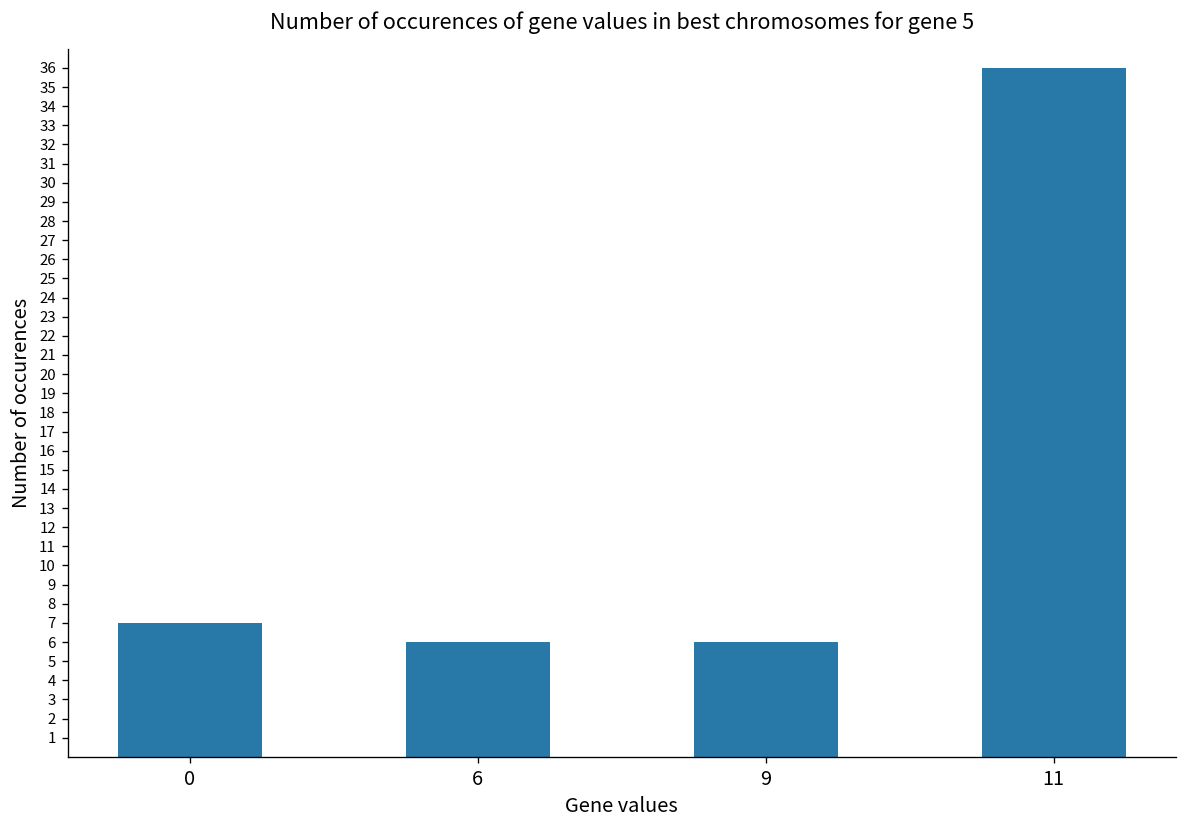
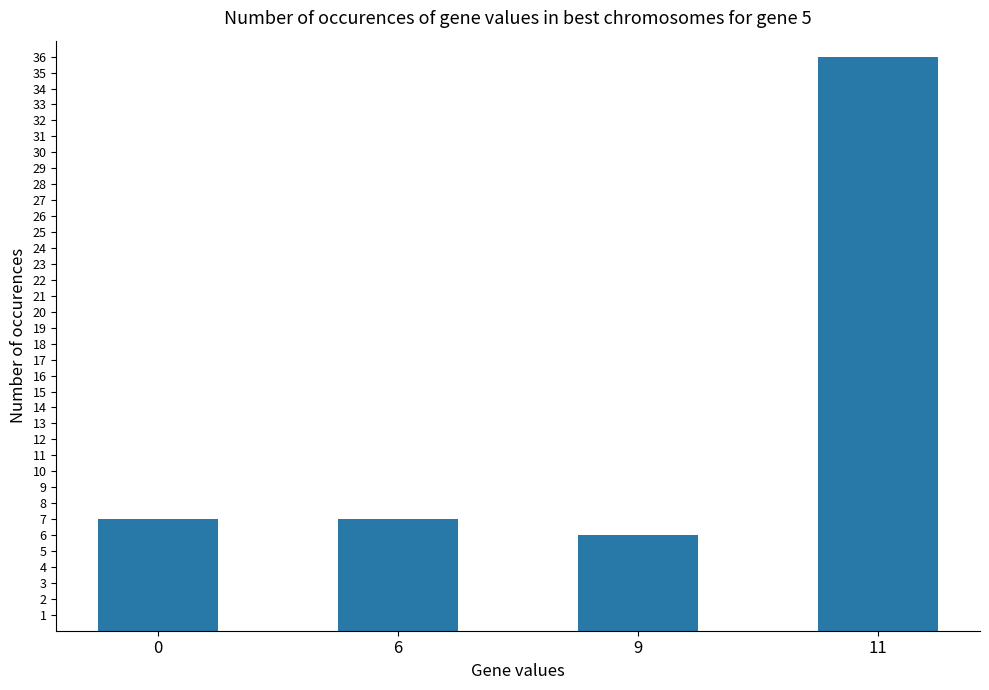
6: 6 -> 7
